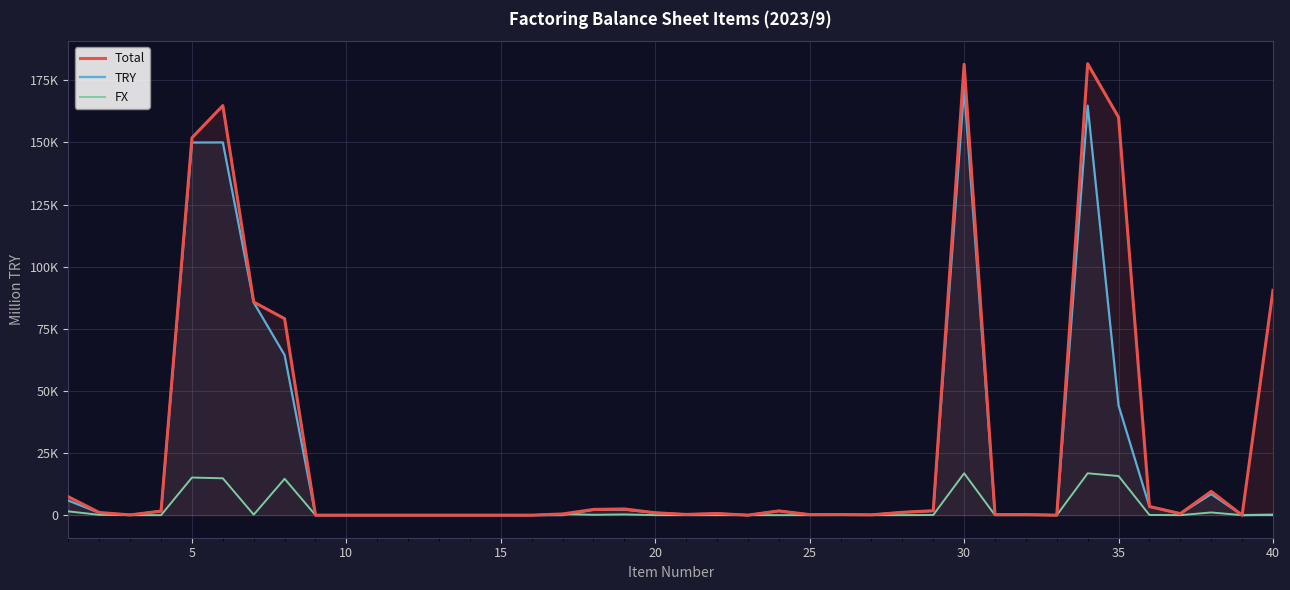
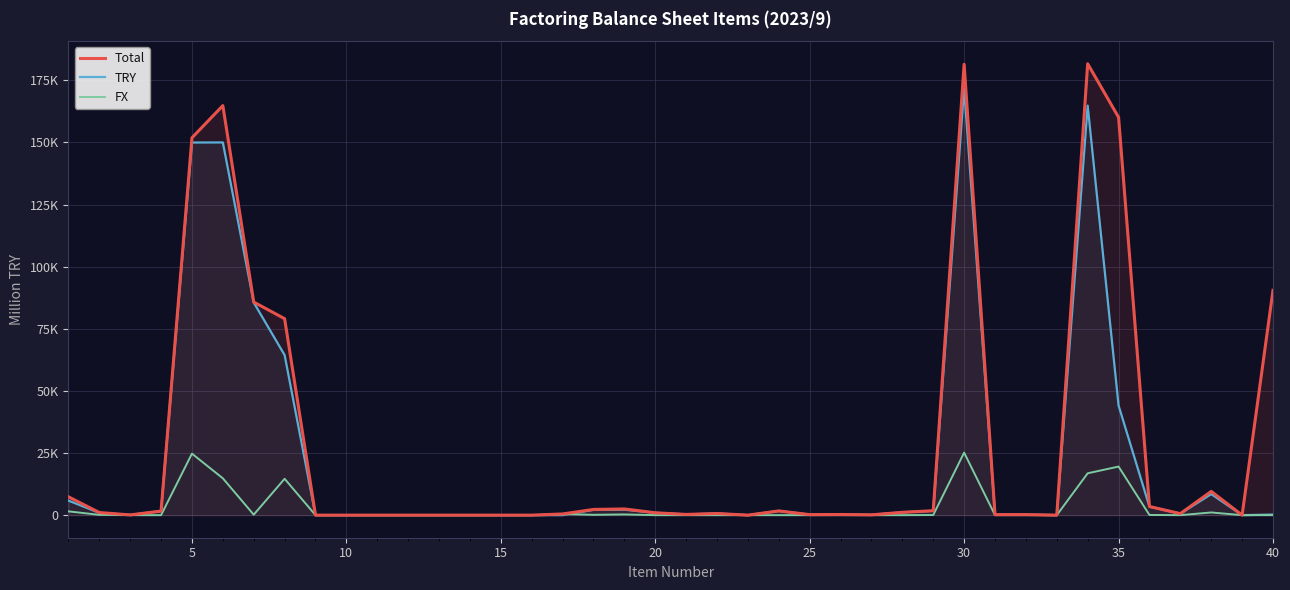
FX, 5: 15000 -> 25000
FX, 30: 17000 -> 25000
FX, 35: 16000 -> 20000
